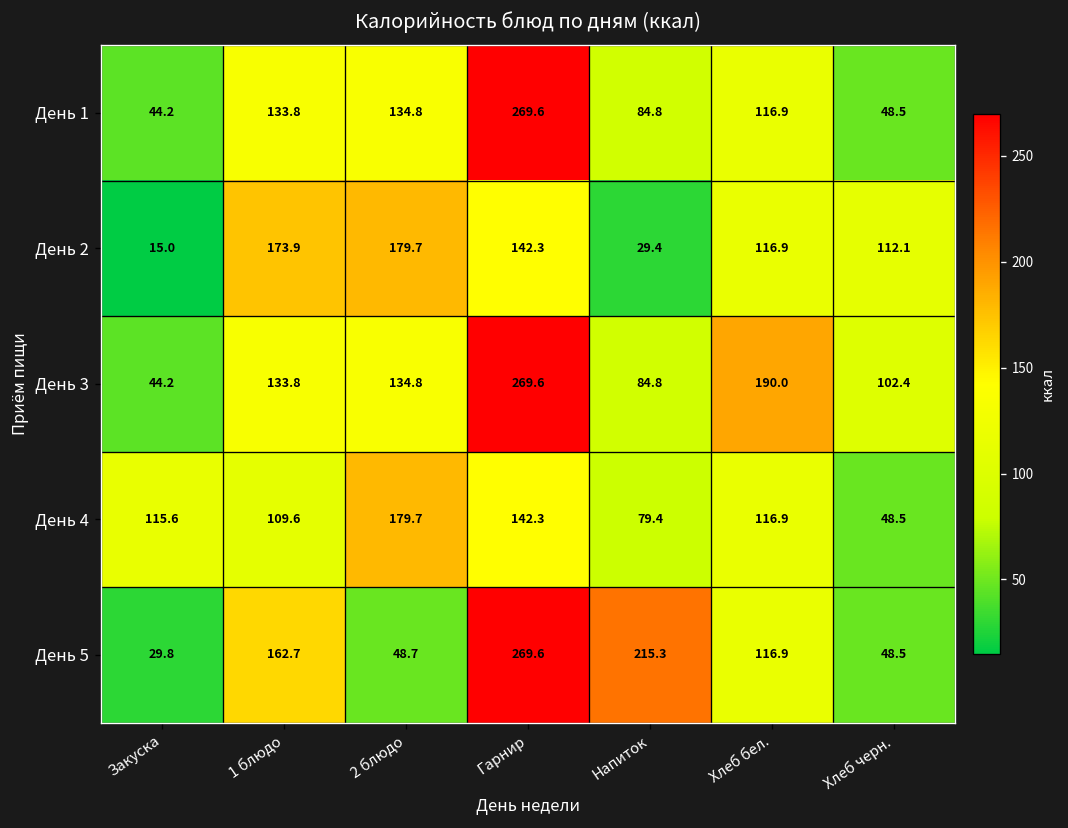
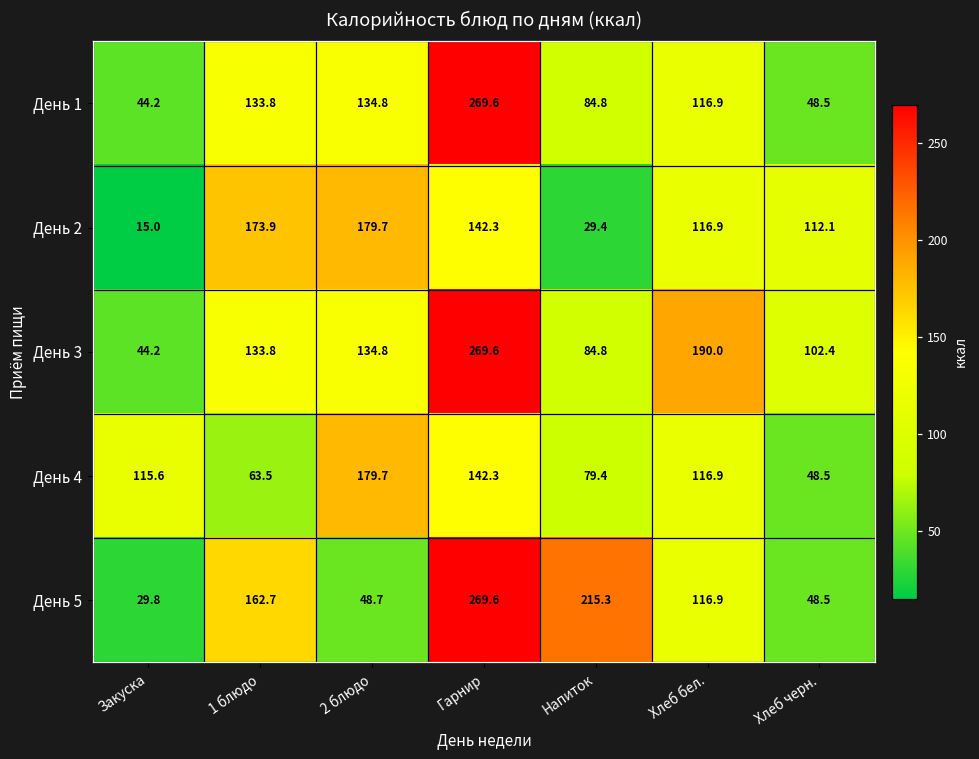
День 4, 1 блюдо: 109.6 -> 63.5
